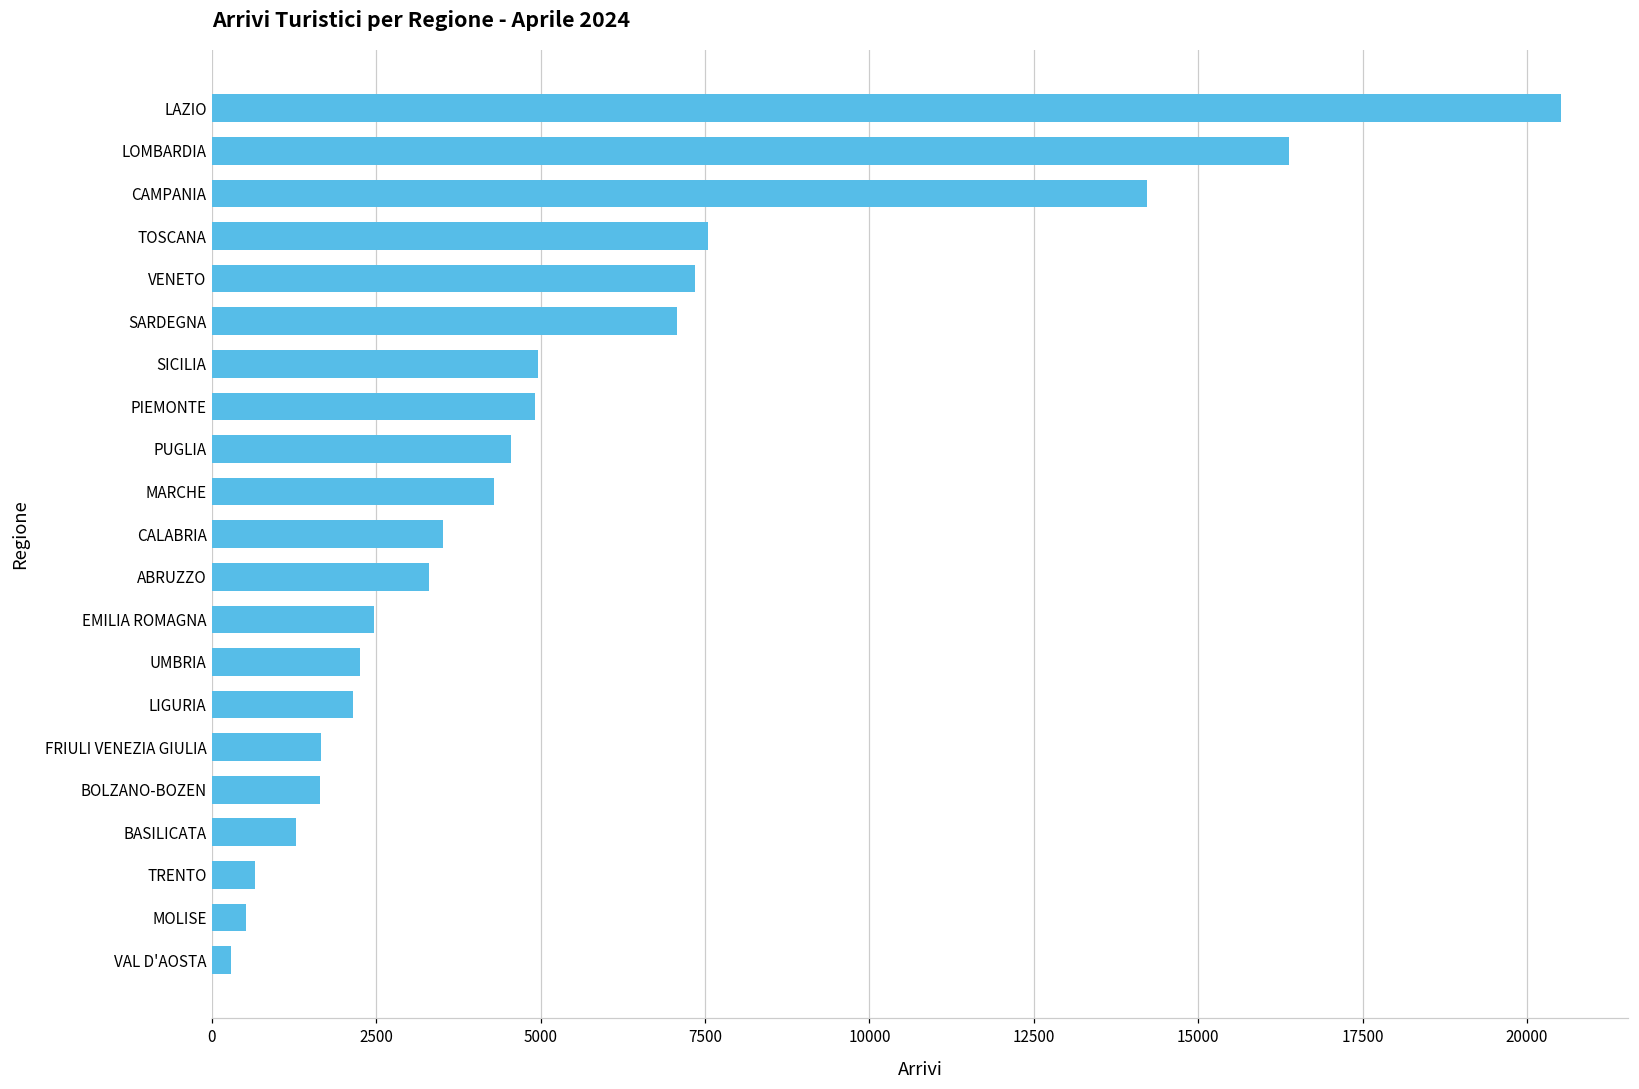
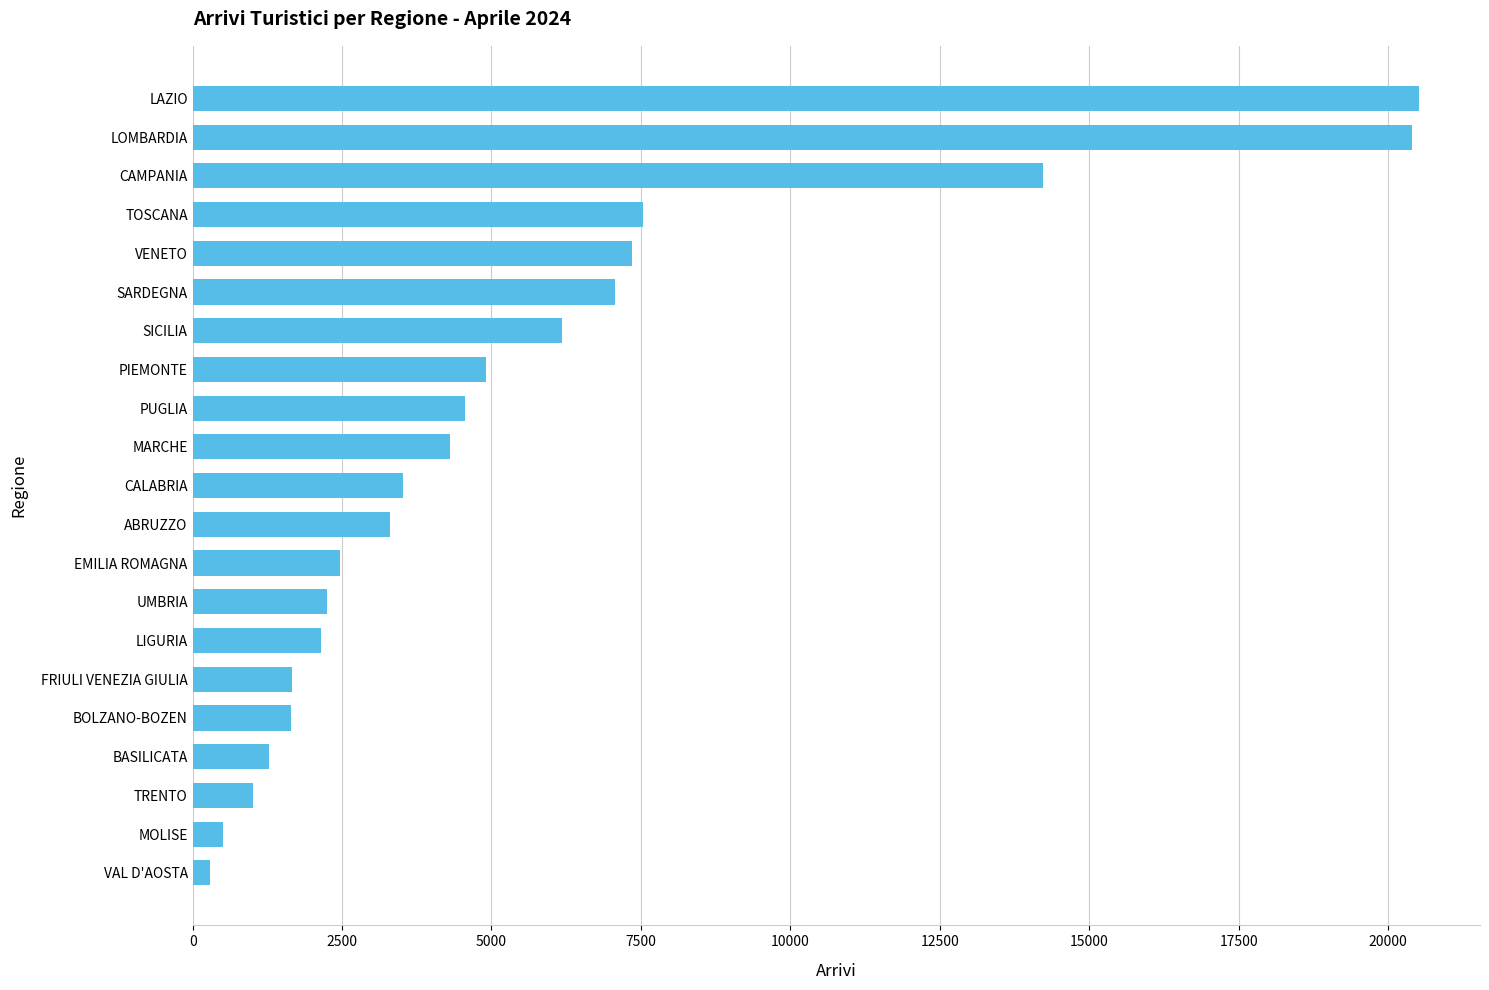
LOMBARDIA: 16400 -> 20400
SICILIA: 5000 -> 6200
TRENTO: 700 -> 1000
